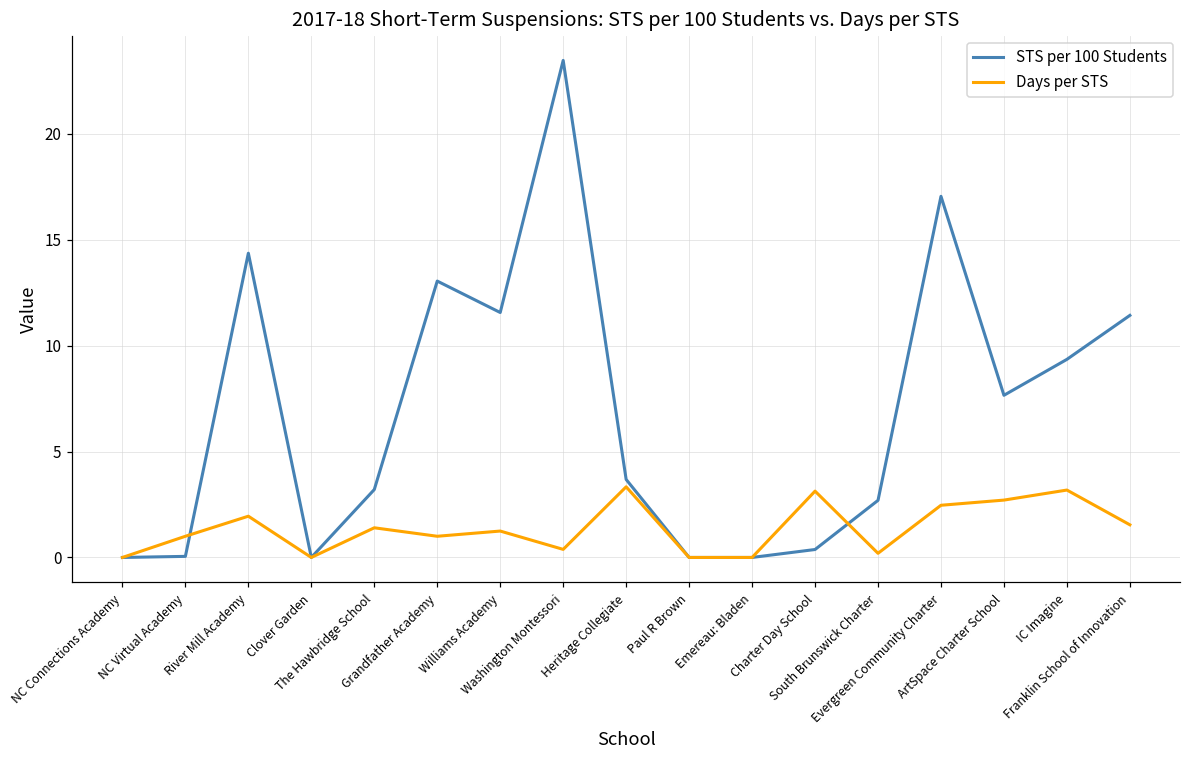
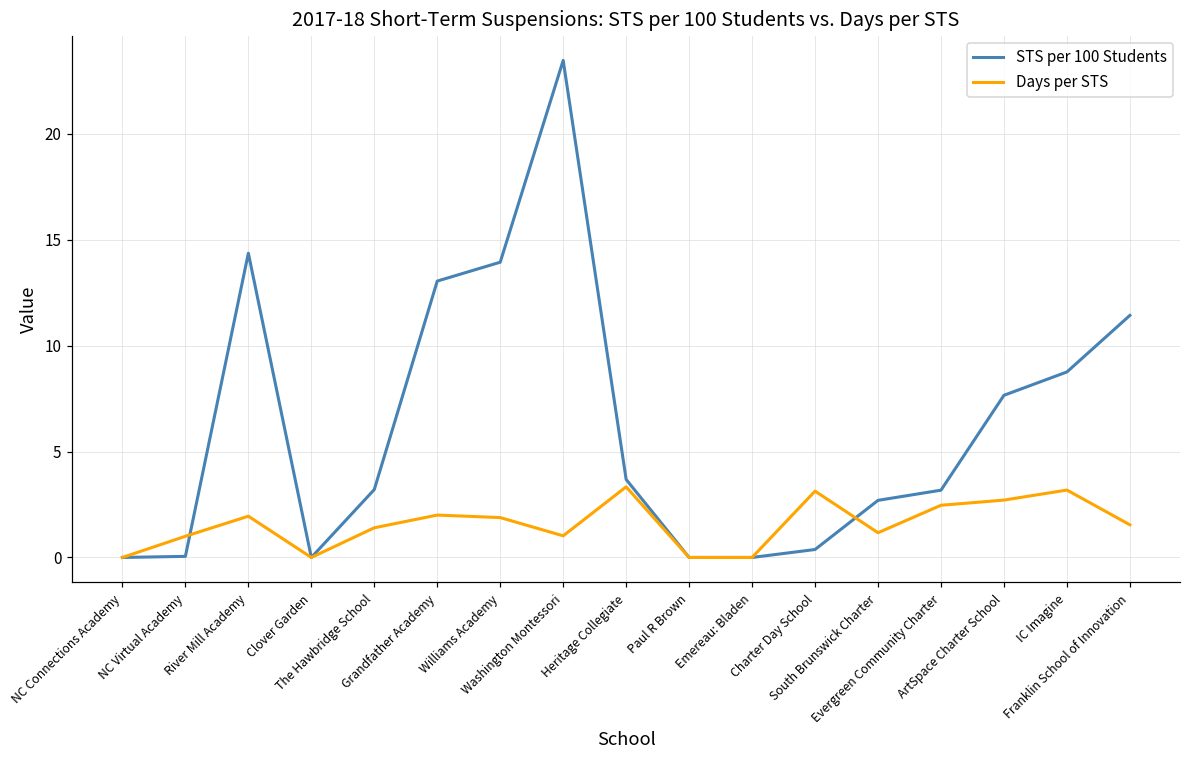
Days per STS, Grandfather Academy: 1 -> 2
STS per 100 Students, Williams Academy: 11.6 -> 13.9
Days per STS, Williams Academy: 1.2 -> 1.9
Days per STS, Washington Montessori: 0.4 -> 1.0
Days per STS, South Brunswick Charter: 0.2 -> 1.2
STS per 100 Students, Evergreen Community Charter: 17.0 -> 3.2
STS per 100 Students, IC Imagine: 9.3 -> 8.8
